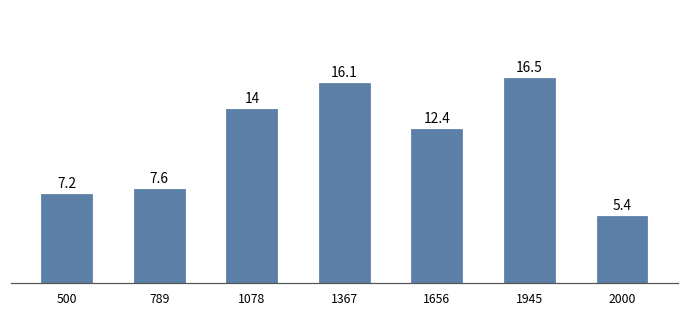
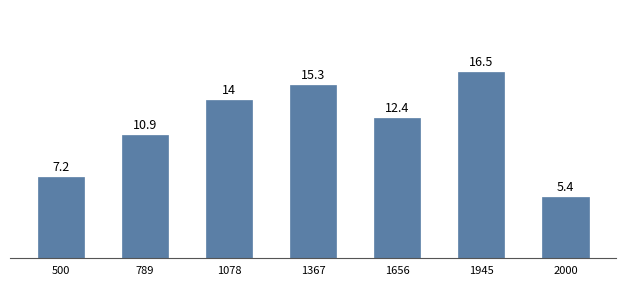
789: 7.6 -> 10.9
1367: 16.1 -> 15.3
